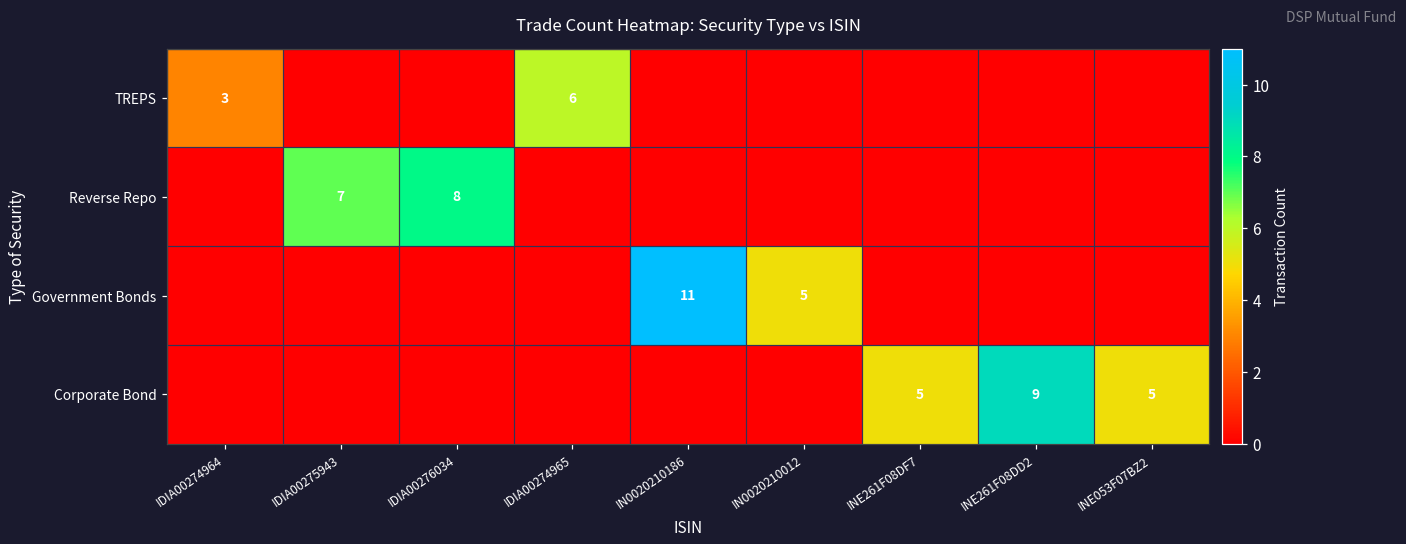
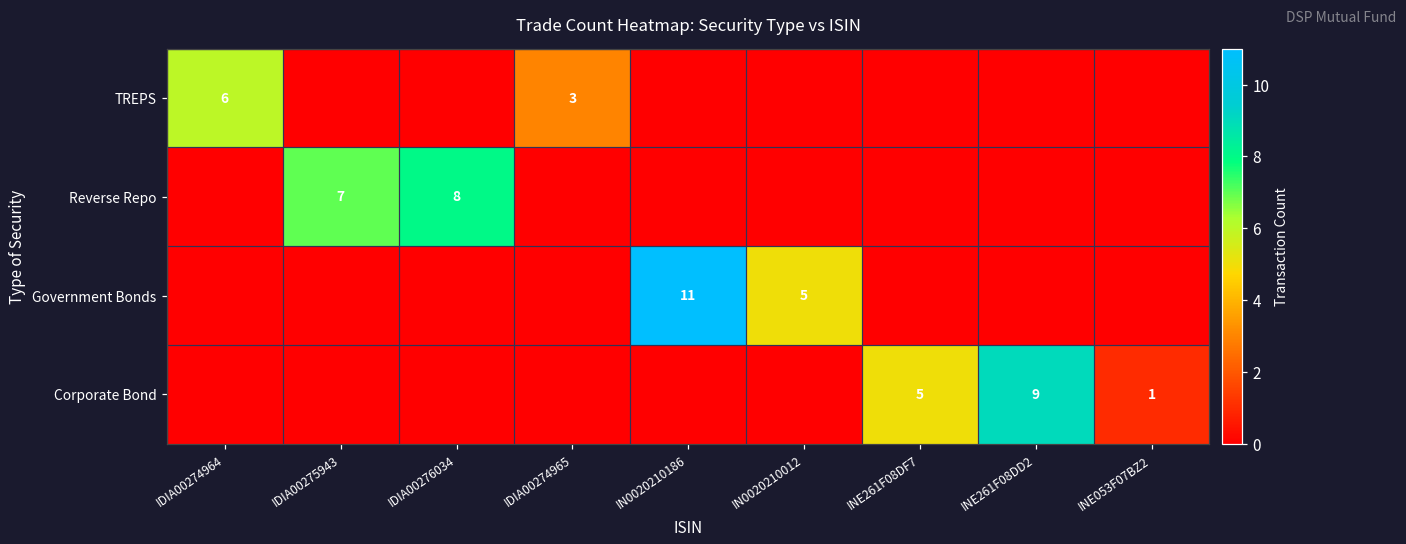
TREPS, IDIA00274964: 3 -> 6
TREPS, IDIA00274965: 6 -> 3
Corporate Bond, INE053F07BZ2: 5 -> 1
